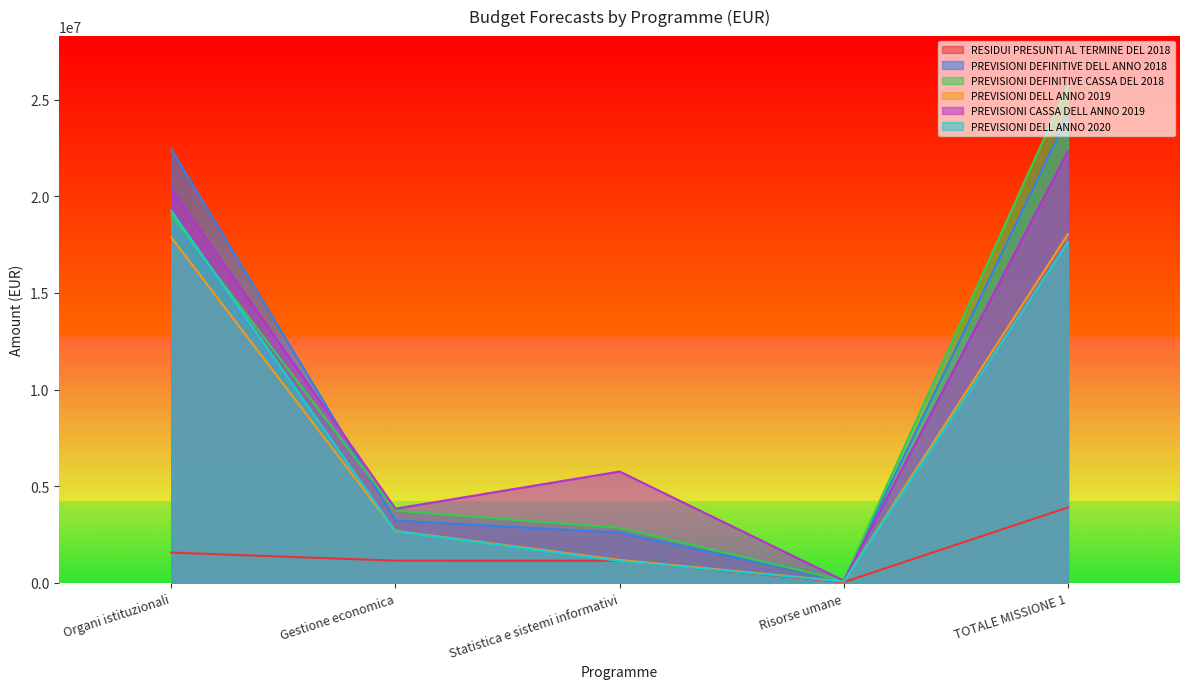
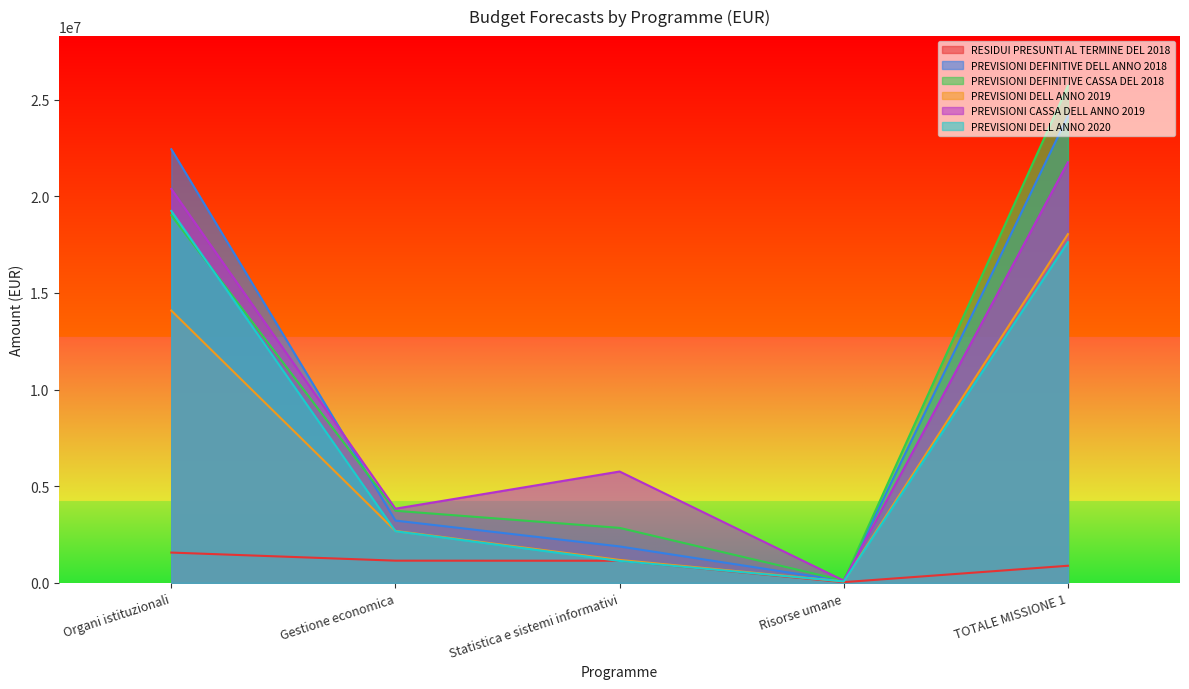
PREVISIONI DELL ANNO 2019, Organi istituzionali: 17900000 -> 14100000
PREVISIONI DEFINITIVE DELL ANNO 2018, Statistica e sistemi informativi: 2600000 -> 1900000
RESIDUI PRESUNTI AL TERMINE DEL 2018, TOTALE MISSIONE 1: 3900000 -> 900000
PREVISIONI CASSA DELL ANNO 2019, TOTALE MISSIONE 1: 22300000 -> 21800000
